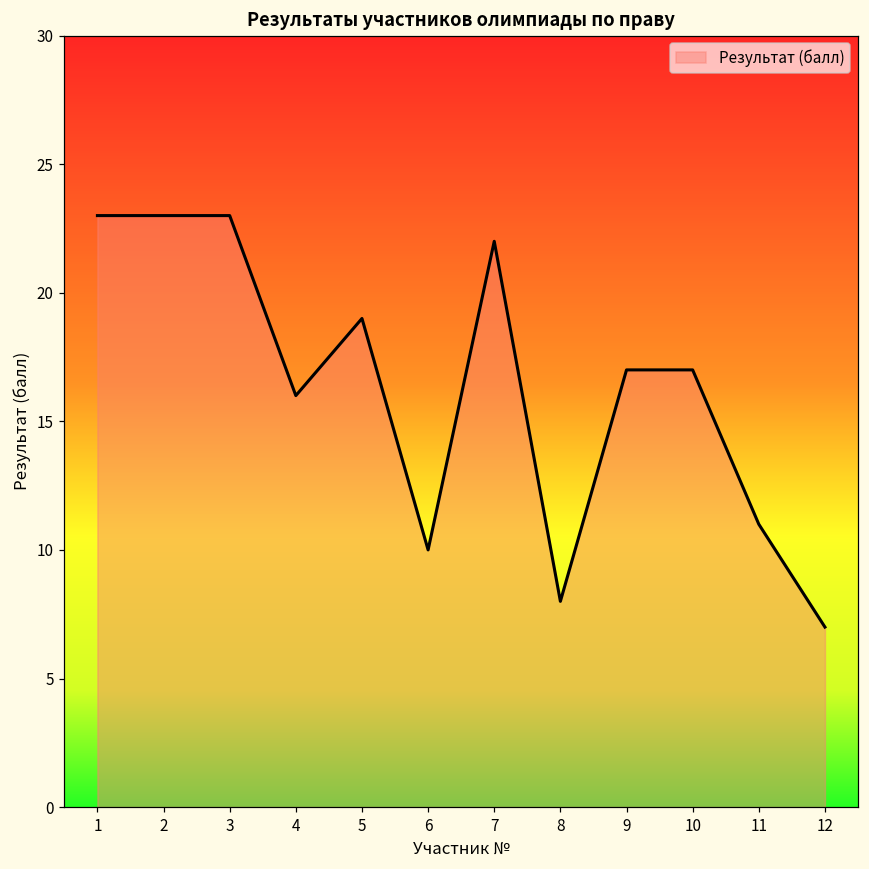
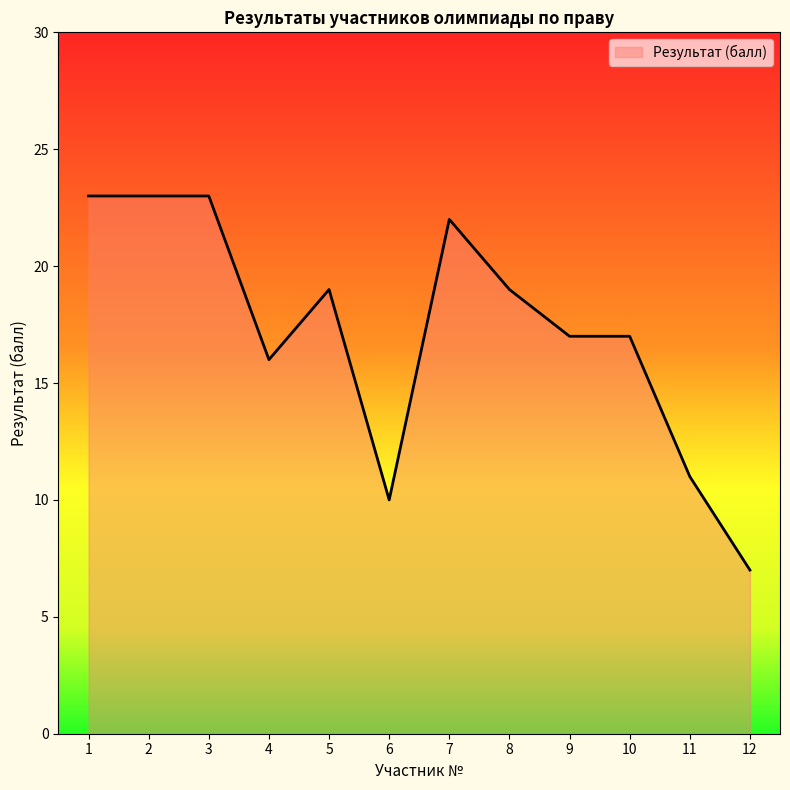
8: 8 -> 19
